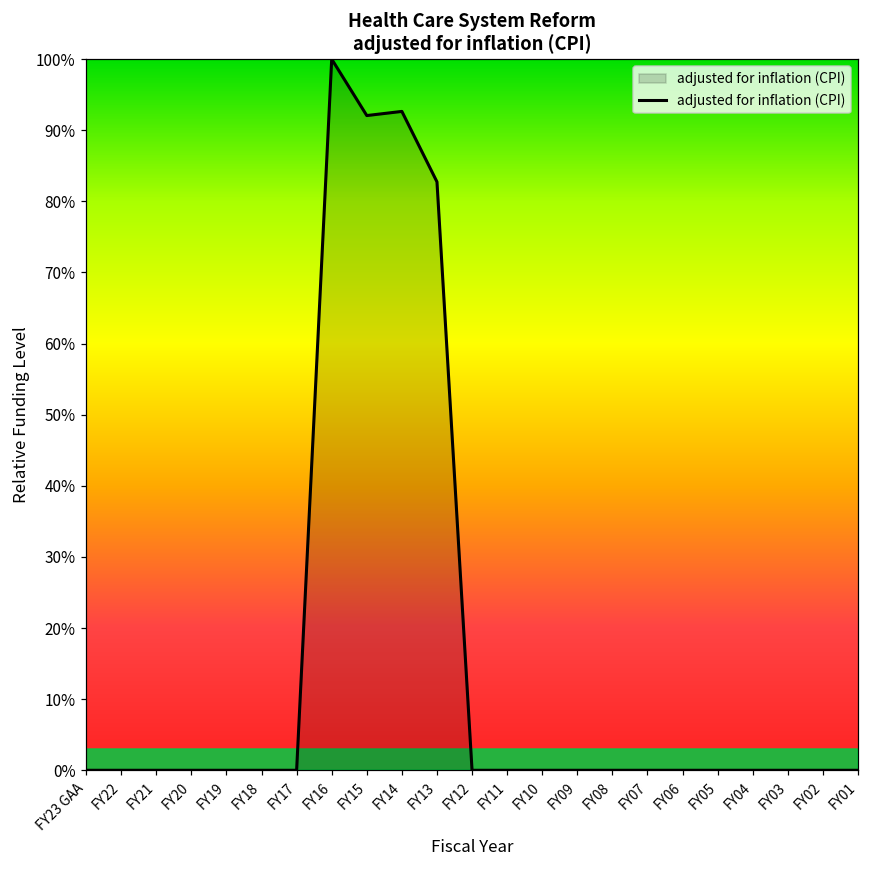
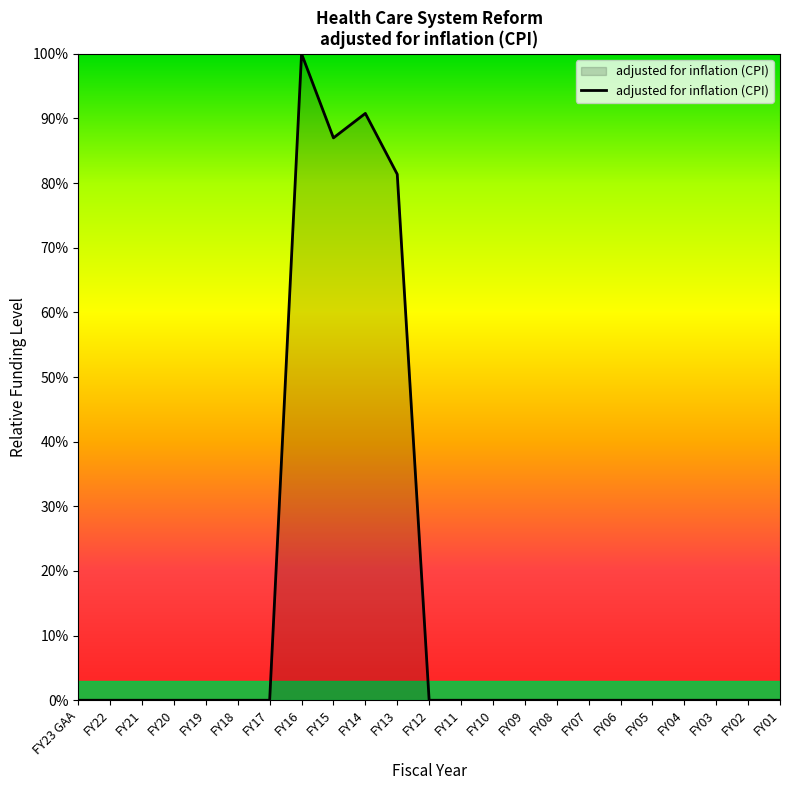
FY15: 92% -> 87%
FY14: 93% -> 91%
FY13: 83% -> 81%
